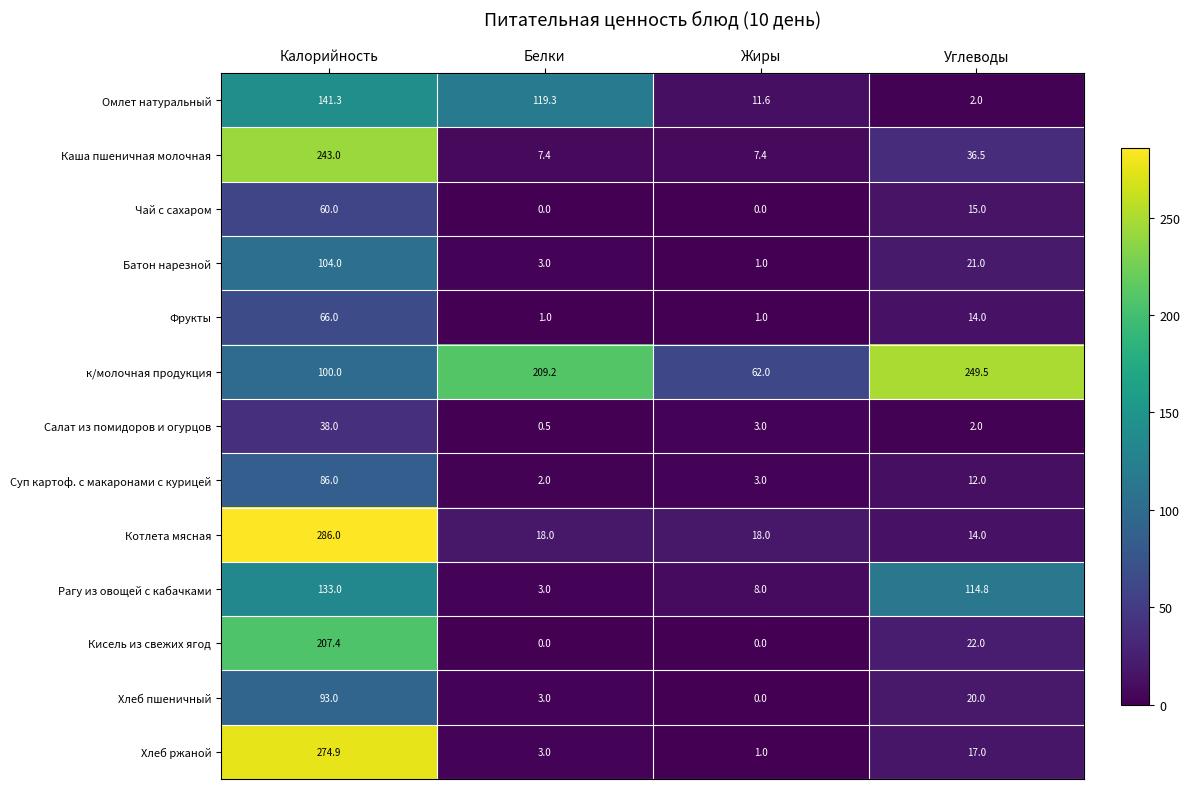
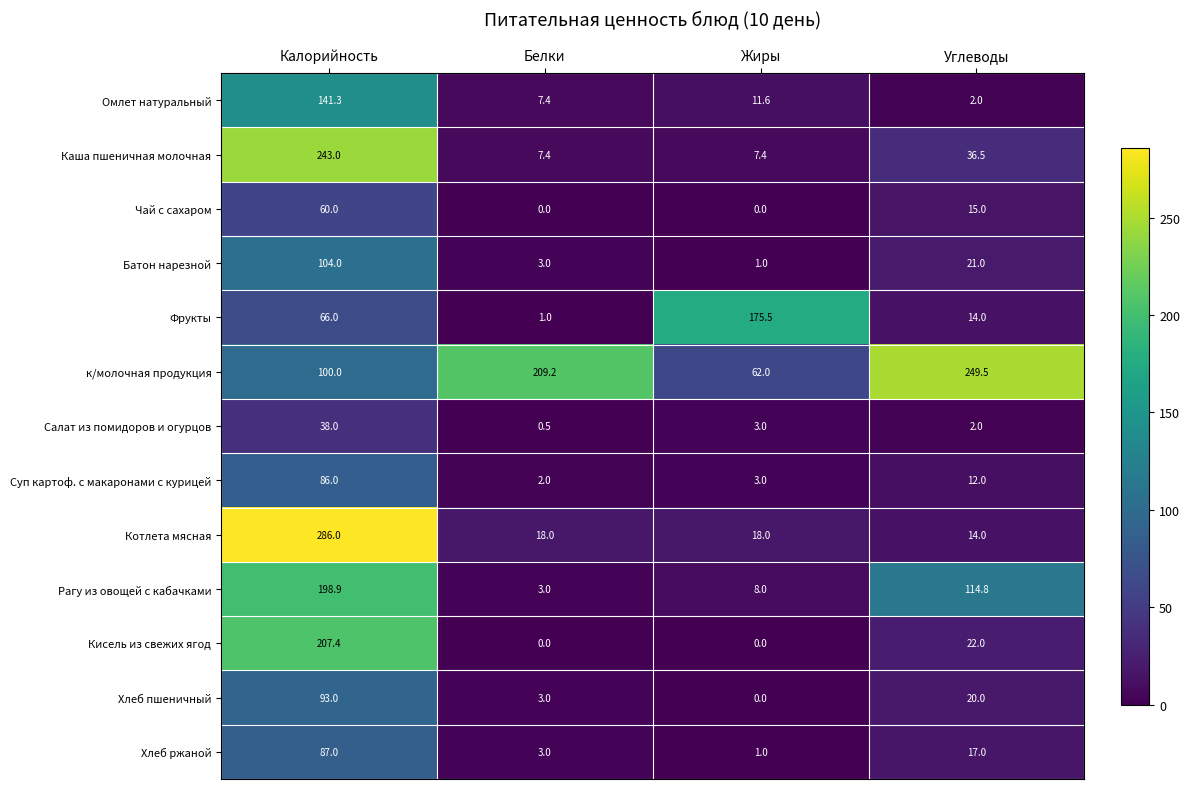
Омлет натуральный, Белки: 119.3 -> 7.4
Фрукты, Жиры: 1.0 -> 175.5
Рагу из овощей с кабачками, Калорийность: 133.0 -> 198.9
Хлеб ржаной, Калорийность: 274.9 -> 87.0
